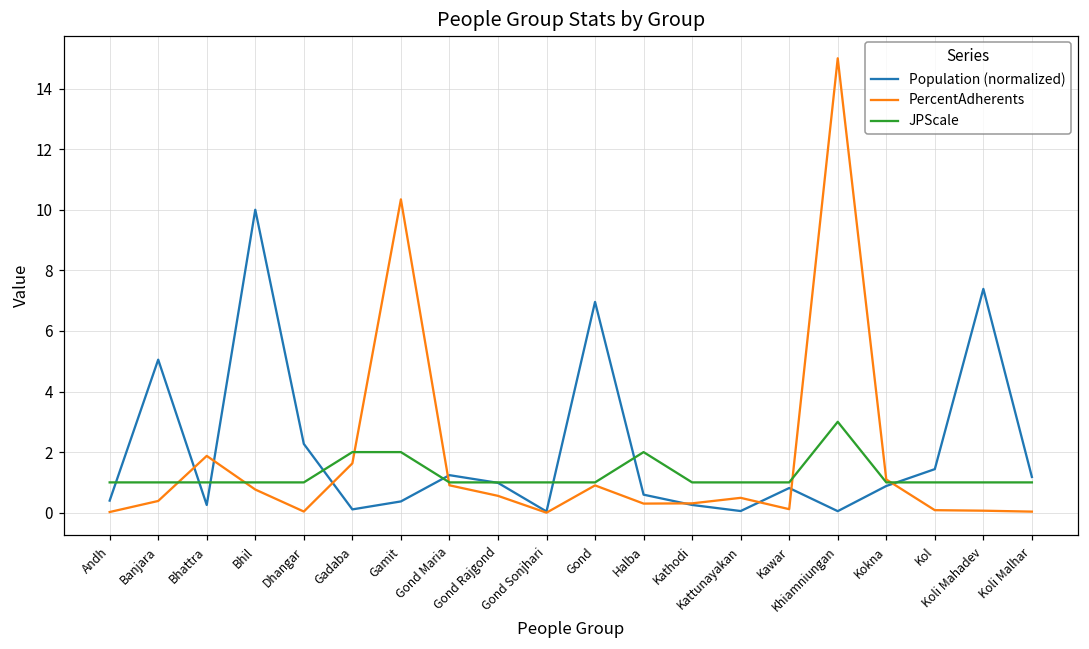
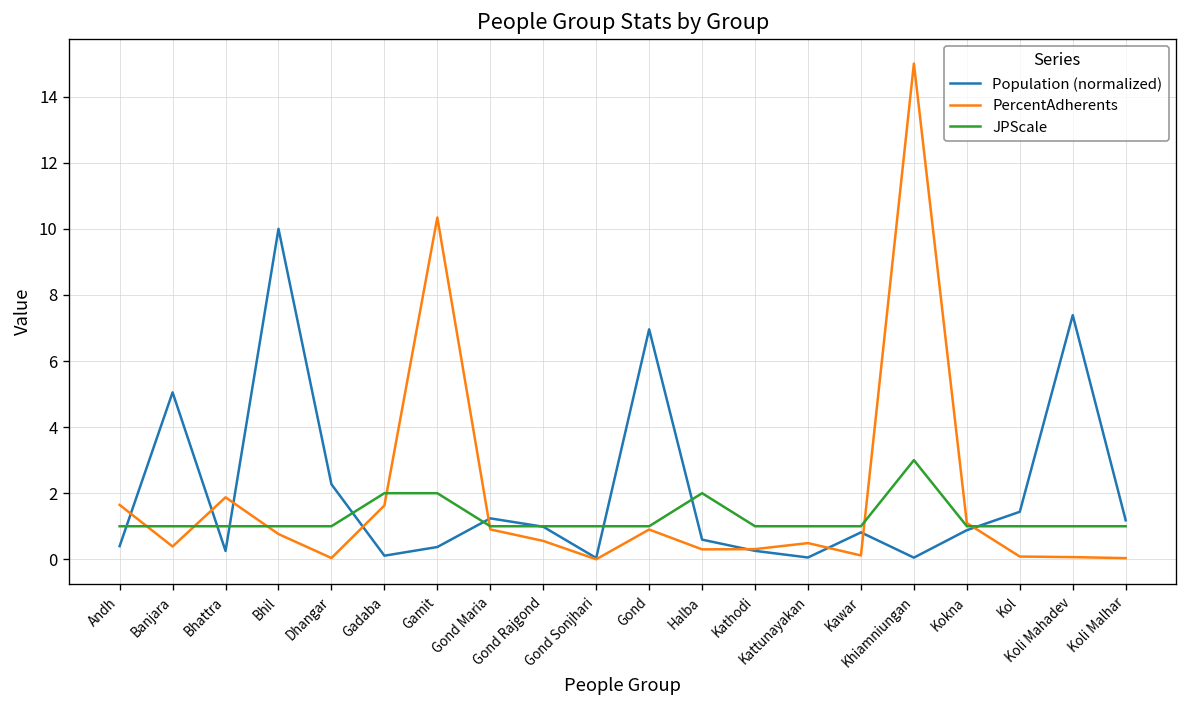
PercentAdherents, Andh: 0.0 -> 1.6
